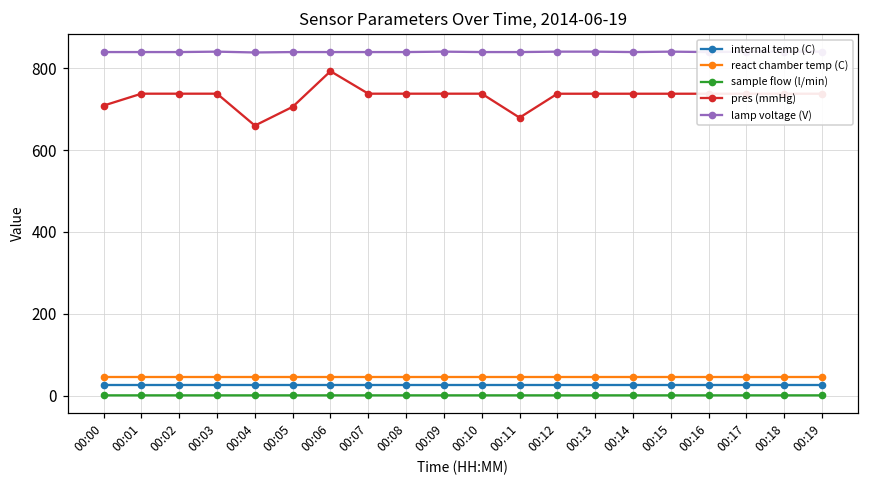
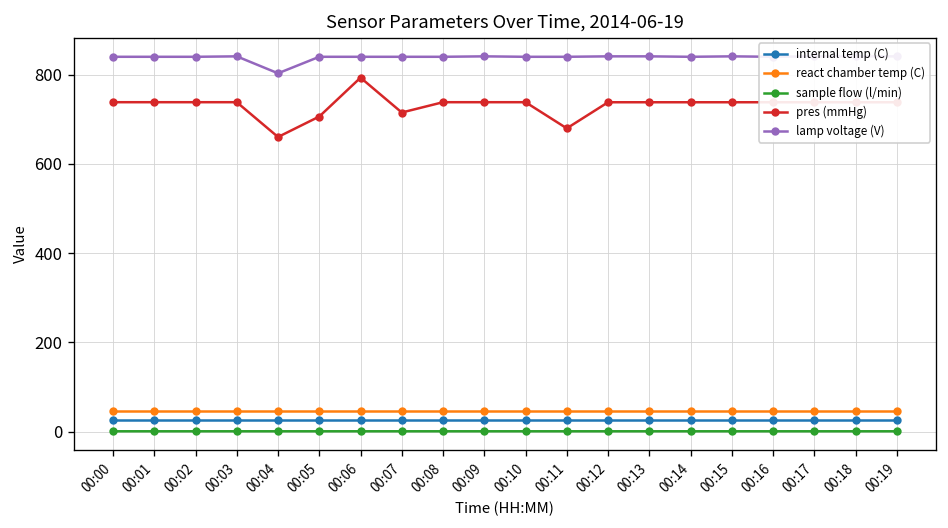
pres (mmHg), 00:00: 710 -> 740
lamp voltage (V), 00:04: 840 -> 800
pres (mmHg), 00:07: 740 -> 720
